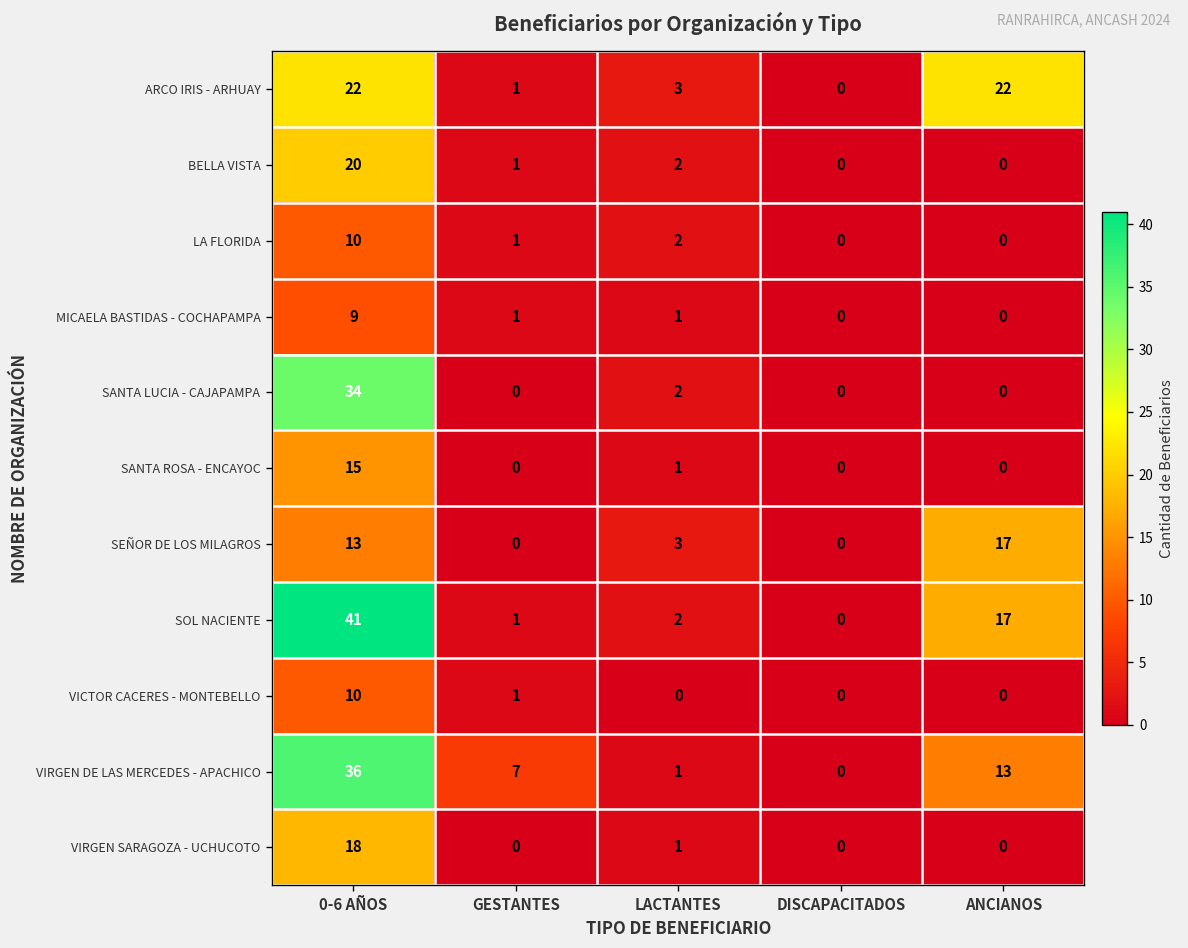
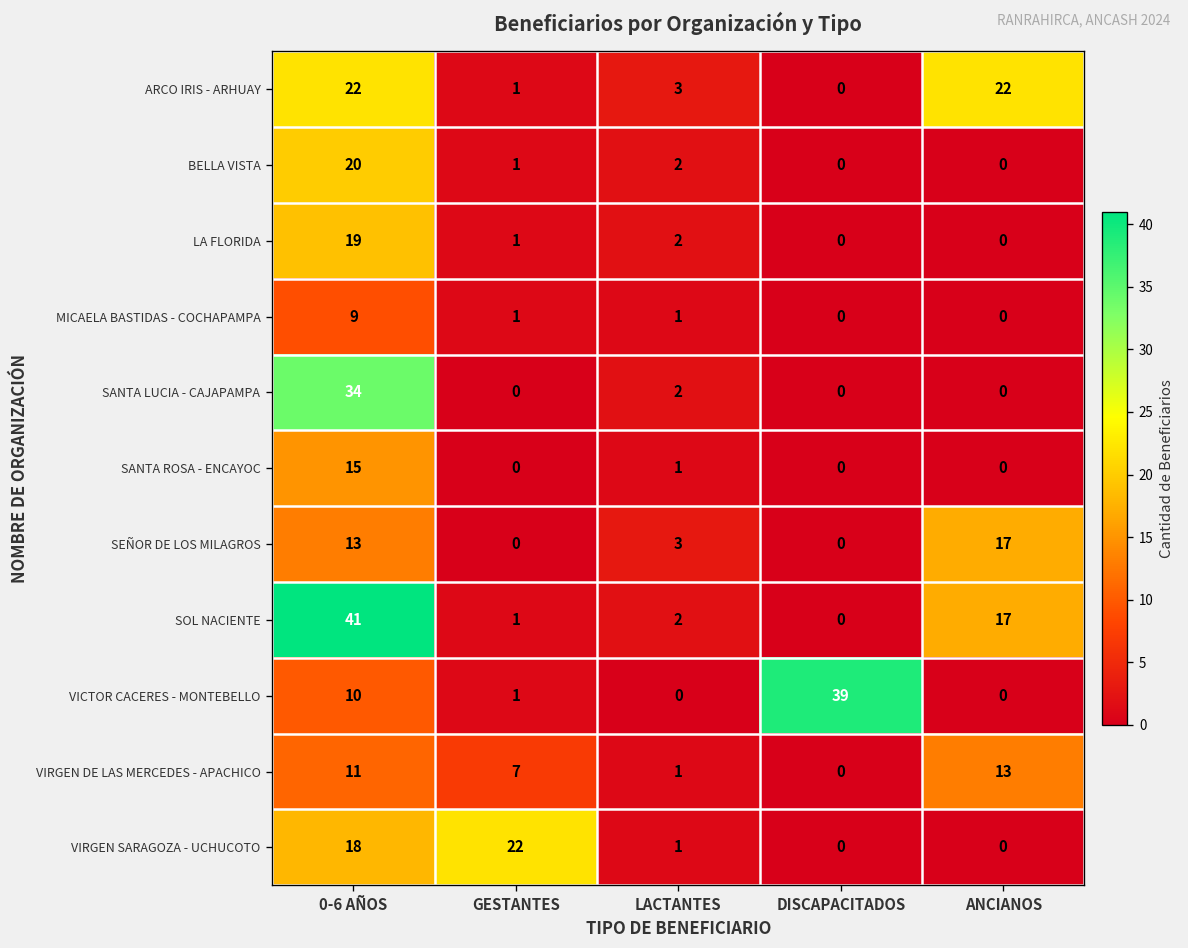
LA FLORIDA, 0-6 AÑOS: 10 -> 19
VICTOR CACERES - MONTEBELLO, DISCAPACITADOS: 0 -> 39
VIRGEN DE LAS MERCEDES - APACHICO, 0-6 AÑOS: 36 -> 11
VIRGEN SARAGOZA - UCHUCOTO, GESTANTES: 0 -> 22
